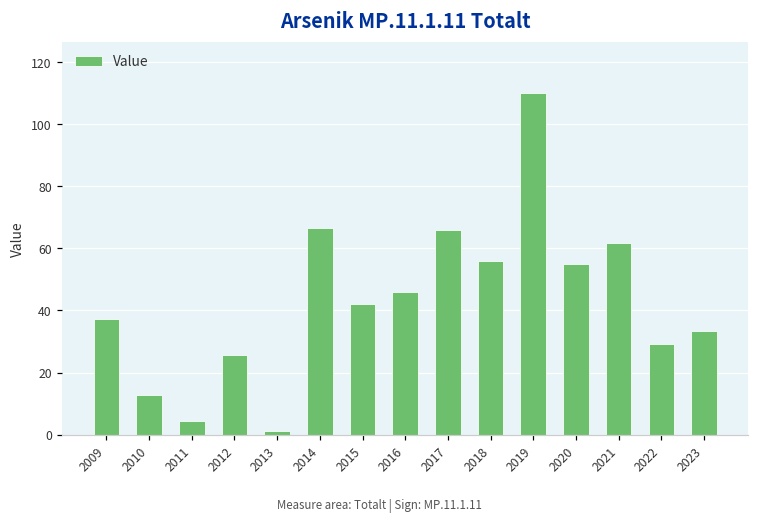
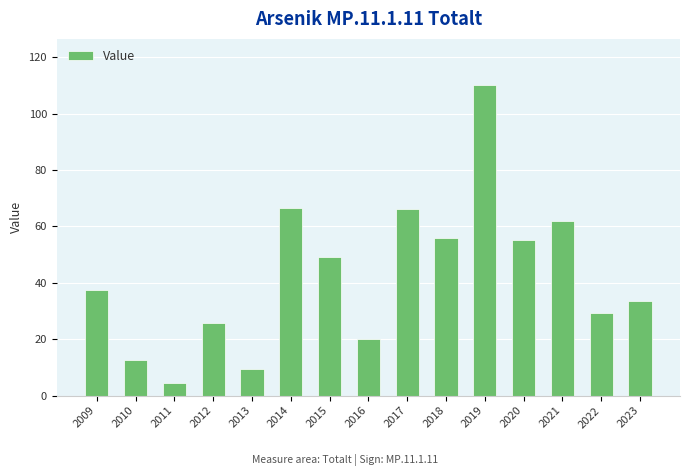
2013: 1 -> 9
2015: 42 -> 49
2016: 46 -> 20
